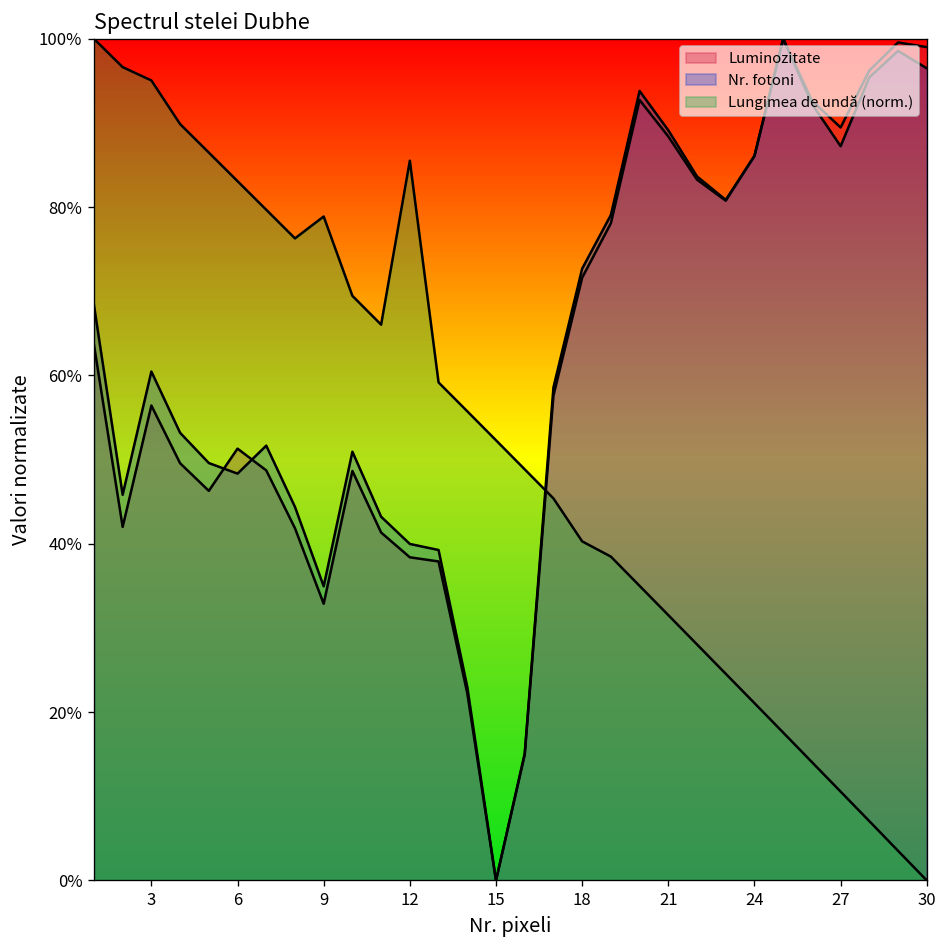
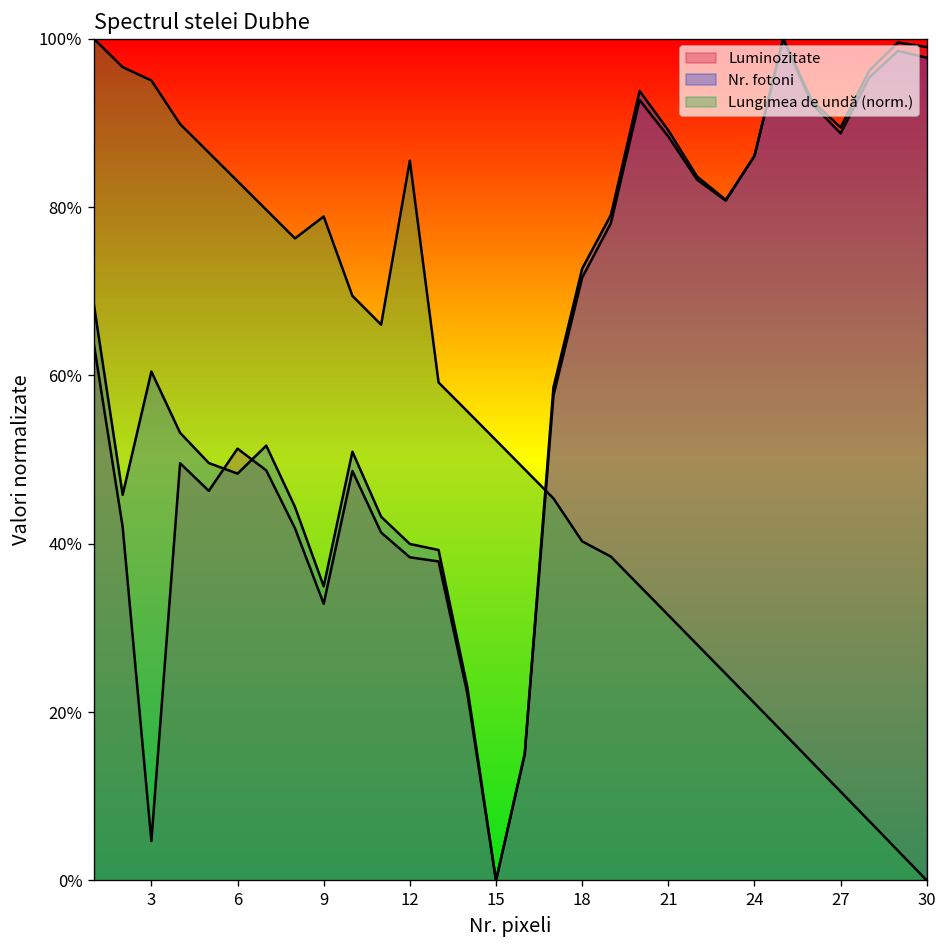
Luminozitate, 3: 56% -> 5%
Nr. fotoni, 27: 87% -> 89%
Nr. fotoni, 30: 96% -> 98%
